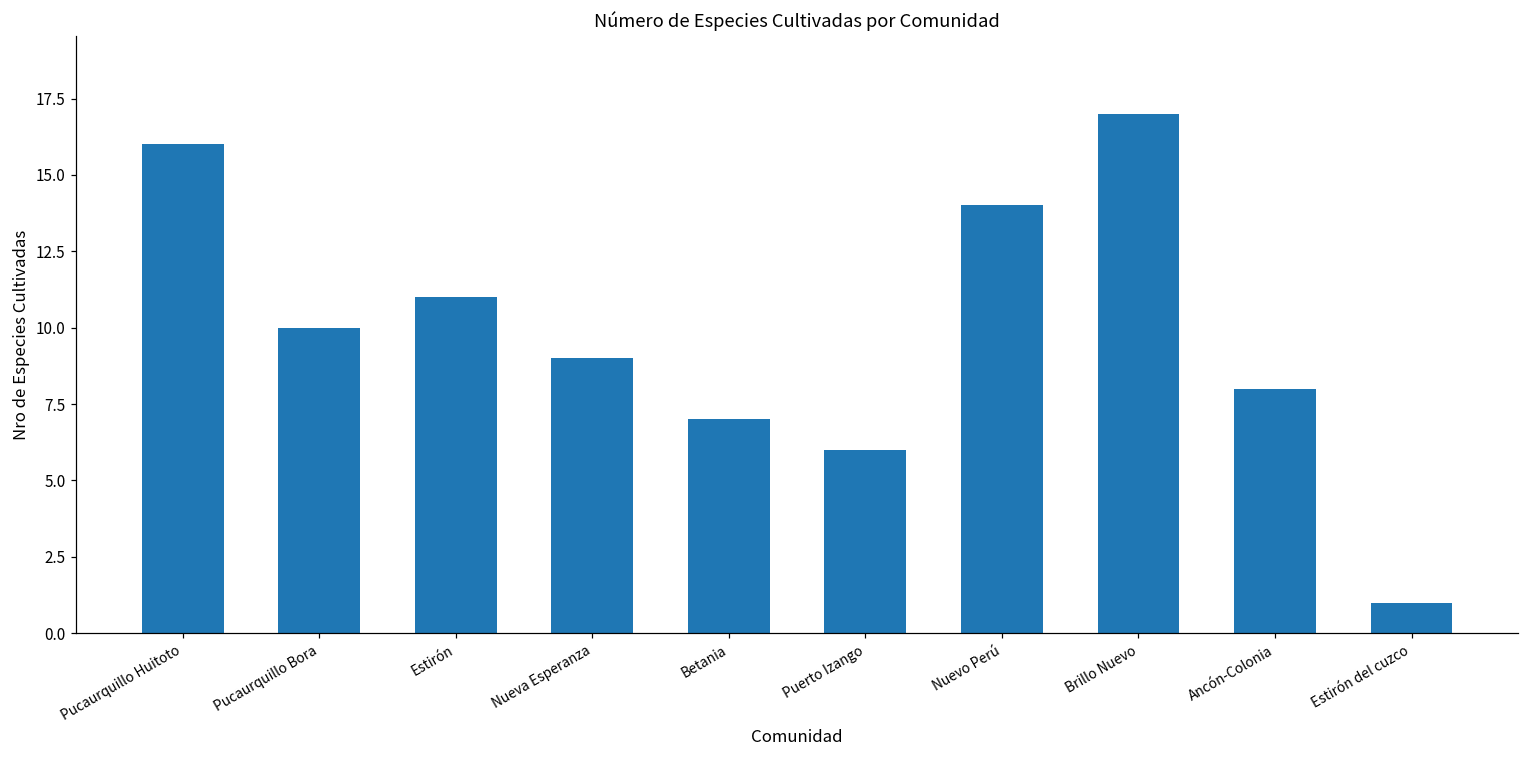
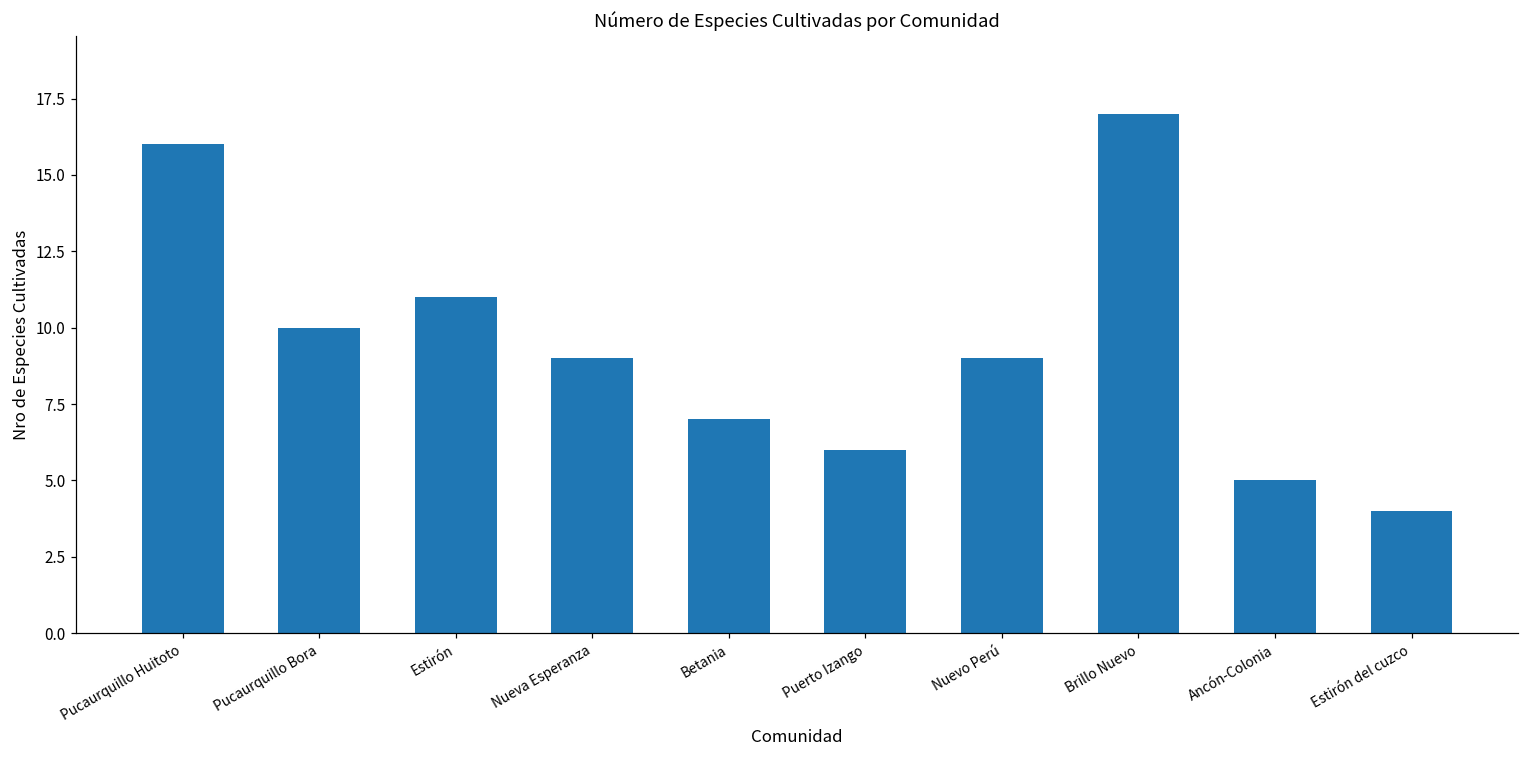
Nuevo Perú: 14 -> 9
Ancón-Colonia: 8 -> 5
Estirón del cuzco: 1 -> 4
